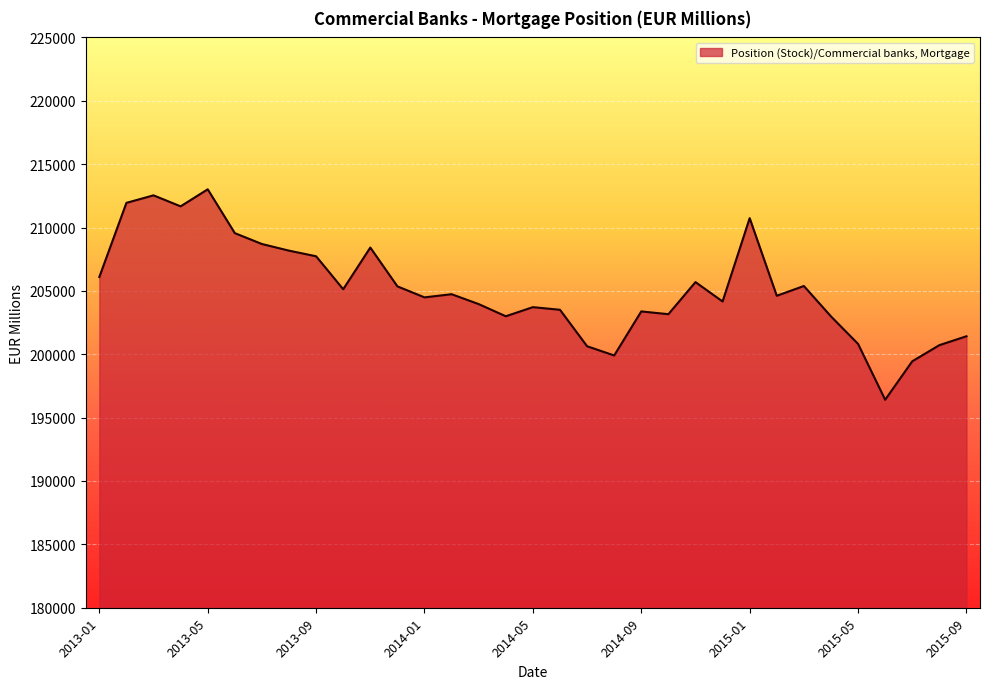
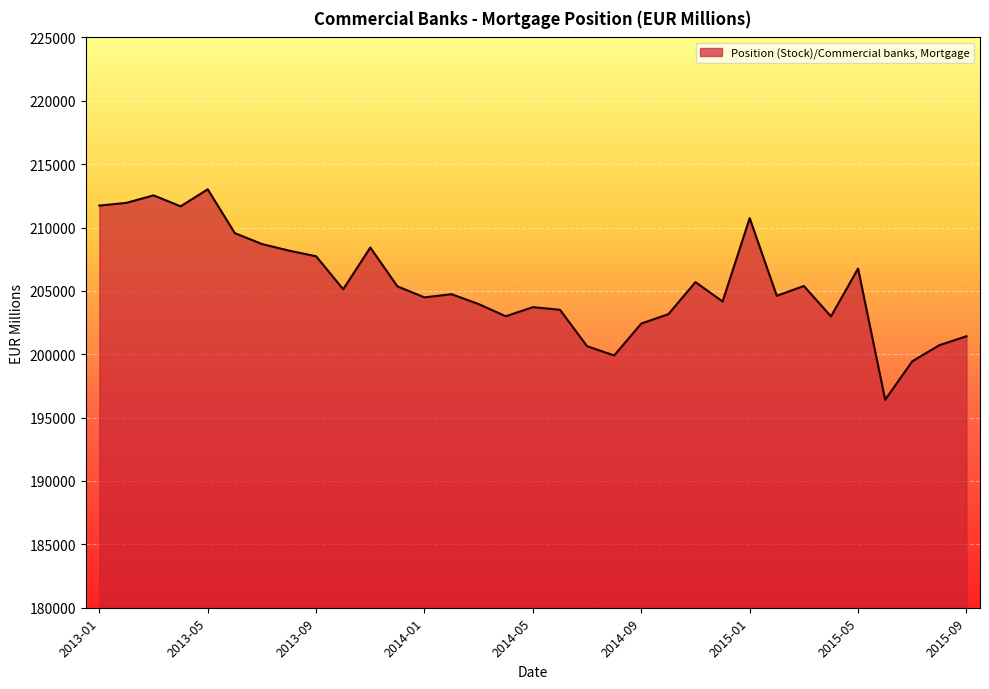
2013-01: 206100 -> 211700
2014-09: 203400 -> 202400
2015-05: 200800 -> 206800
